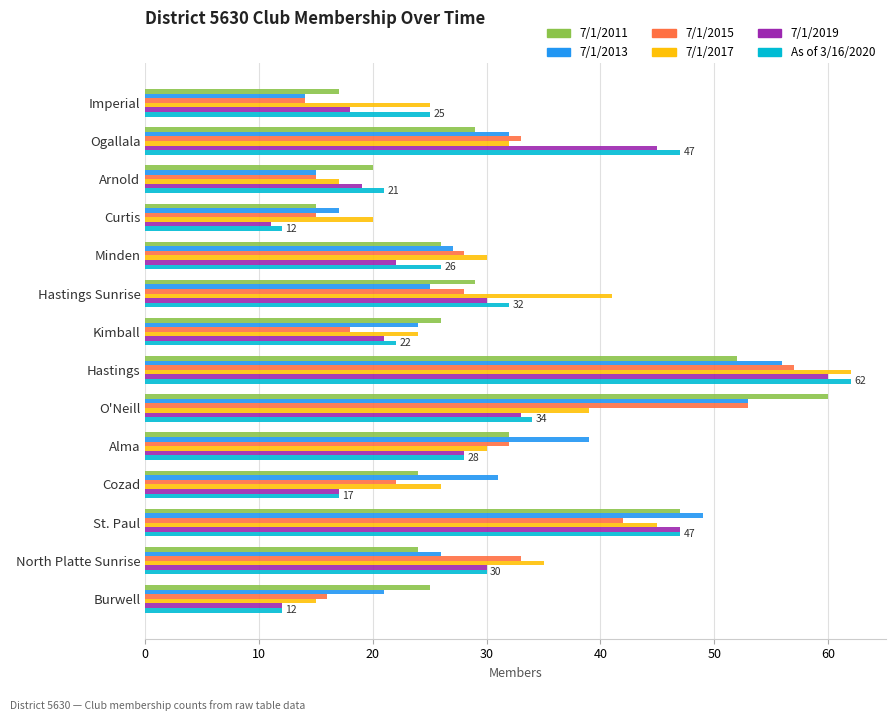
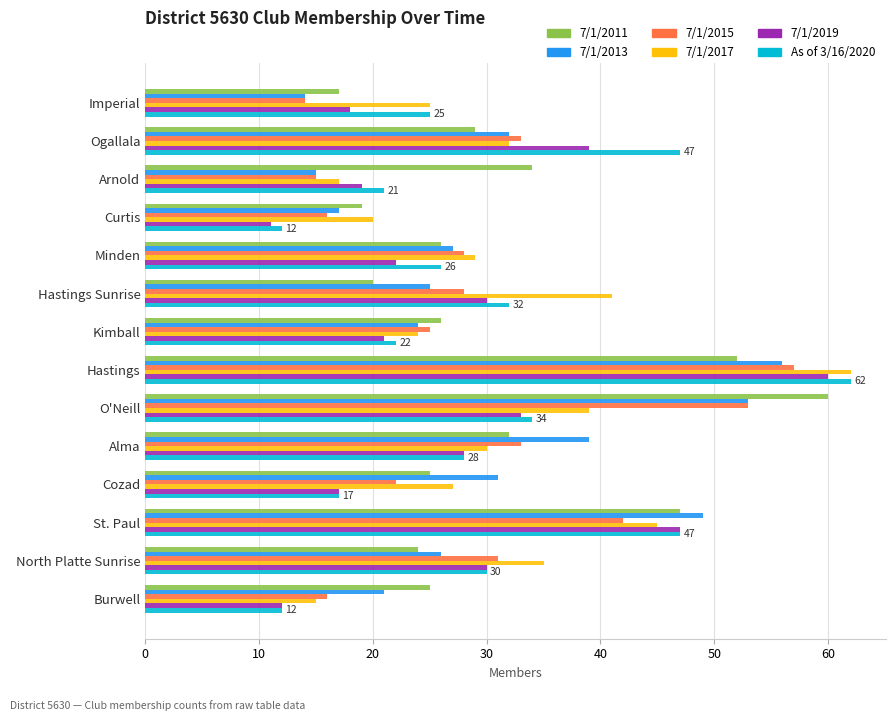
7/1/2019, Ogallala: 45 -> 39
7/1/2011, Arnold: 20 -> 34
7/1/2011, Curtis: 15 -> 19
7/1/2015, Curtis: 15 -> 16
7/1/2017, Minden: 30 -> 29
7/1/2011, Hastings Sunrise: 29 -> 20
7/1/2015, Kimball: 18 -> 25
7/1/2015, Alma: 32 -> 33
7/1/2011, Cozad: 24 -> 25
7/1/2017, Cozad: 26 -> 27
7/1/2015, North Platte Sunrise: 33 -> 31
